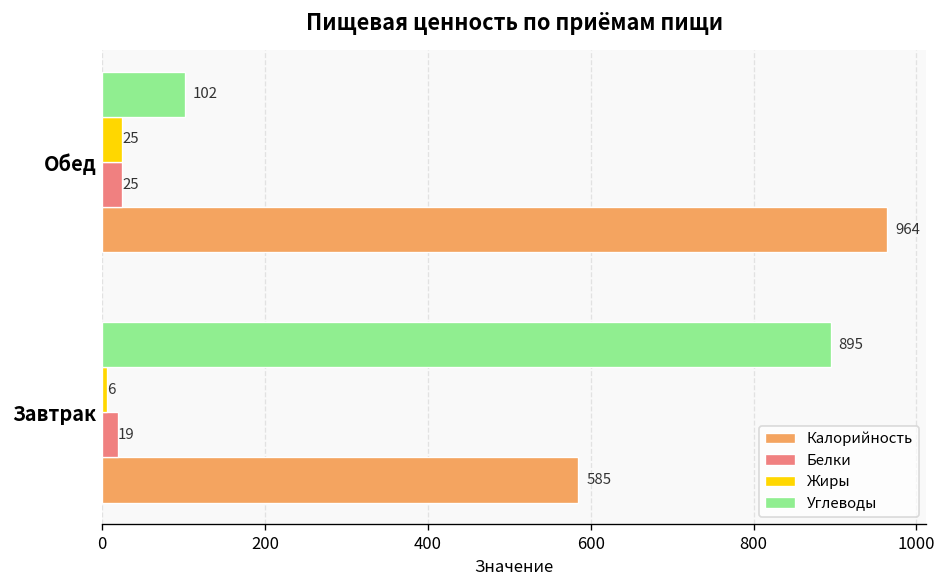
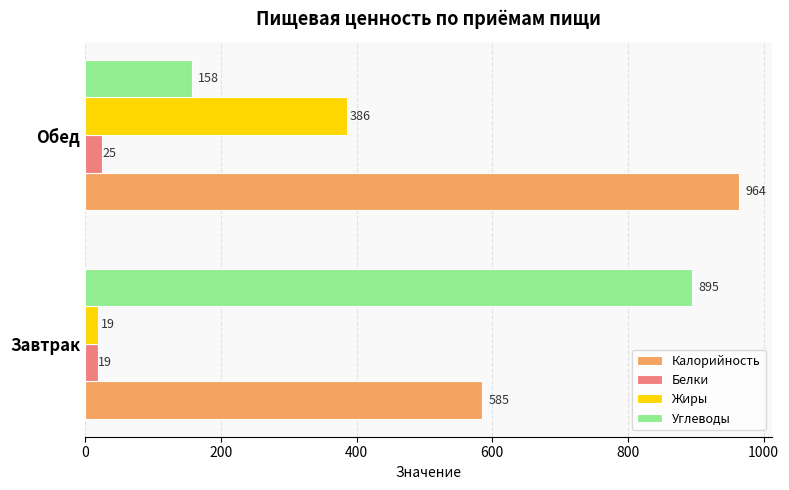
Углеводы, Обед: 102 -> 158
Жиры, Обед: 25 -> 386
Жиры, Завтрак: 6 -> 19
